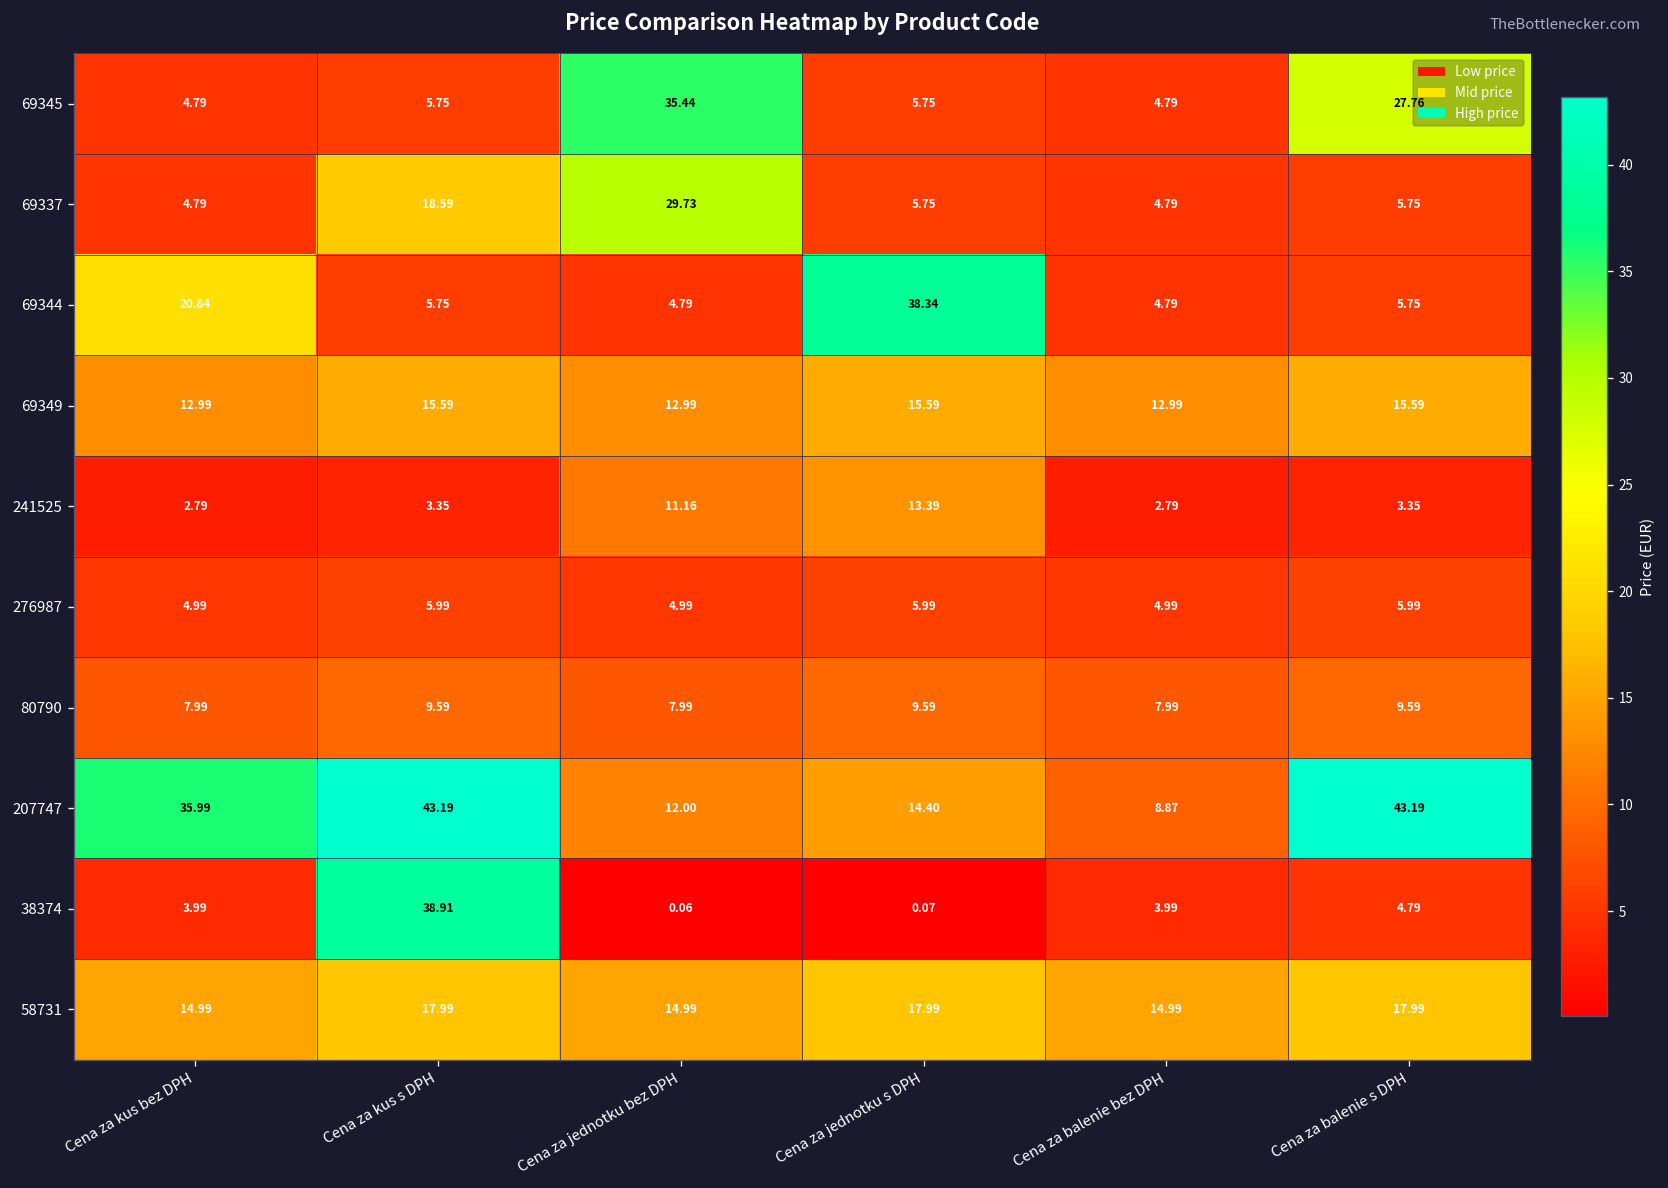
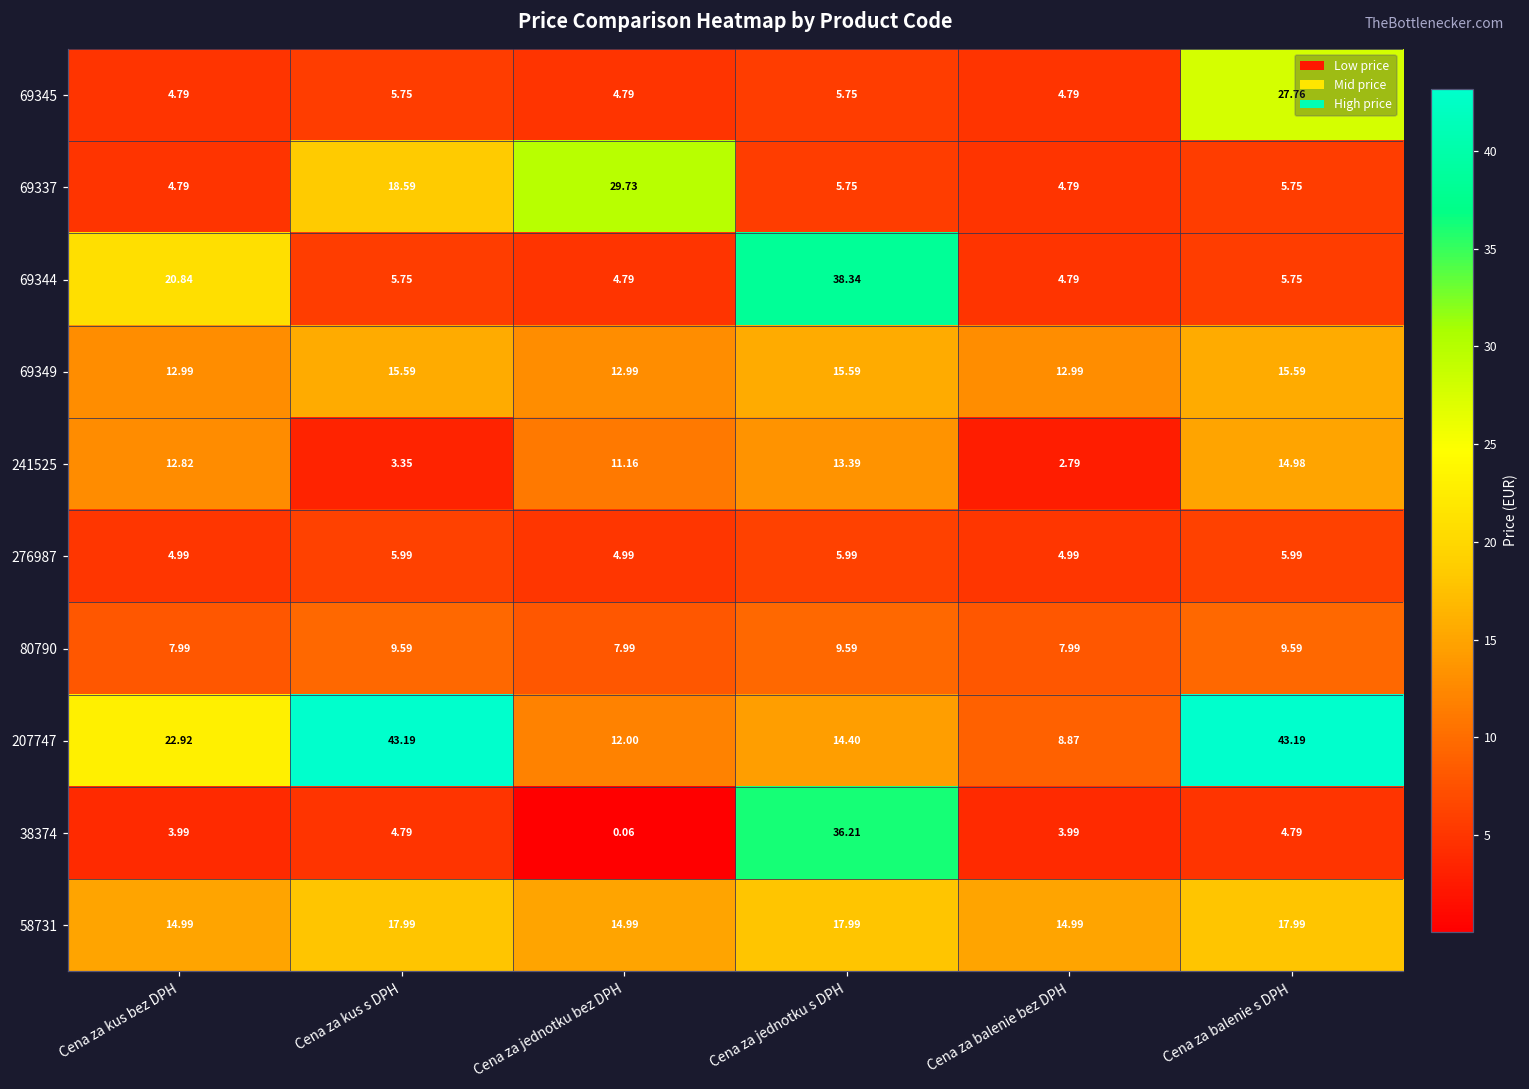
69345, Cena za jednotku bez DPH: 35.44 -> 4.79
241525, Cena za kus bez DPH: 2.79 -> 12.82
241525, Cena za balenie s DPH: 3.35 -> 14.98
207747, Cena za kus bez DPH: 35.99 -> 22.92
38374, Cena za kus s DPH: 38.91 -> 4.79
38374, Cena za jednotku s DPH: 0.07 -> 36.21
